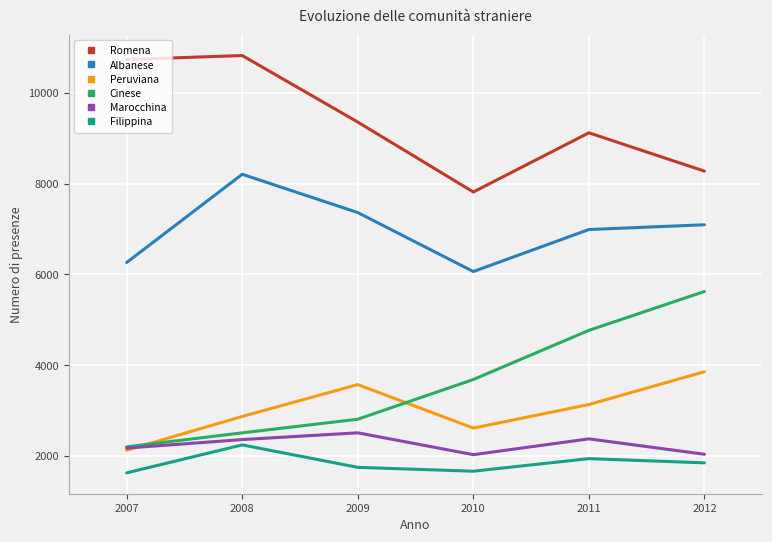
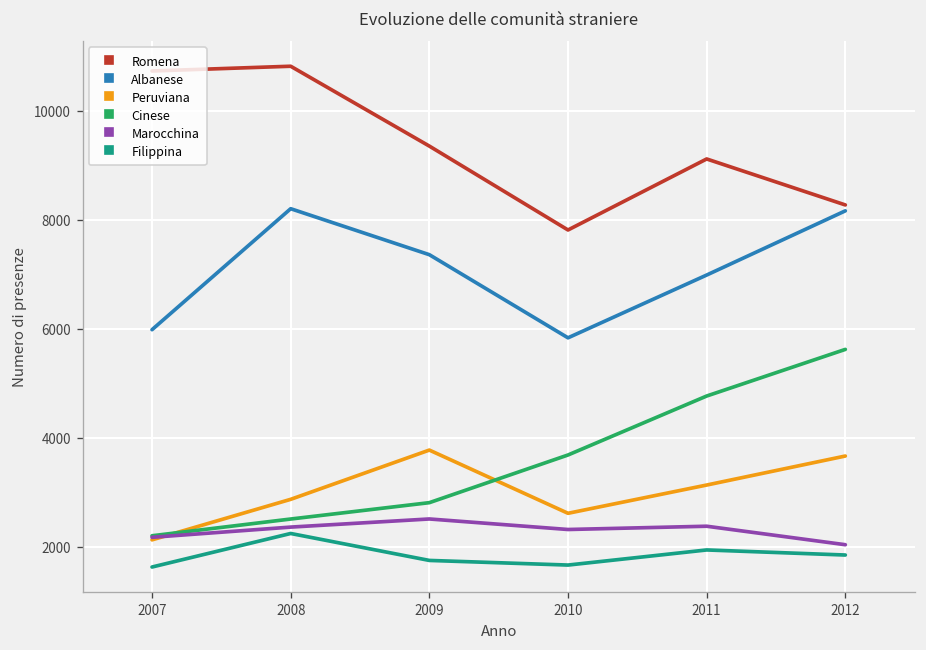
Albanese, 2007: 6300 -> 6000
Peruviana, 2009: 3600 -> 3800
Albanese, 2010: 6100 -> 5800
Marocchina, 2010: 2000 -> 2300
Albanese, 2012: 7100 -> 8200
Peruviana, 2012: 3900 -> 3700
